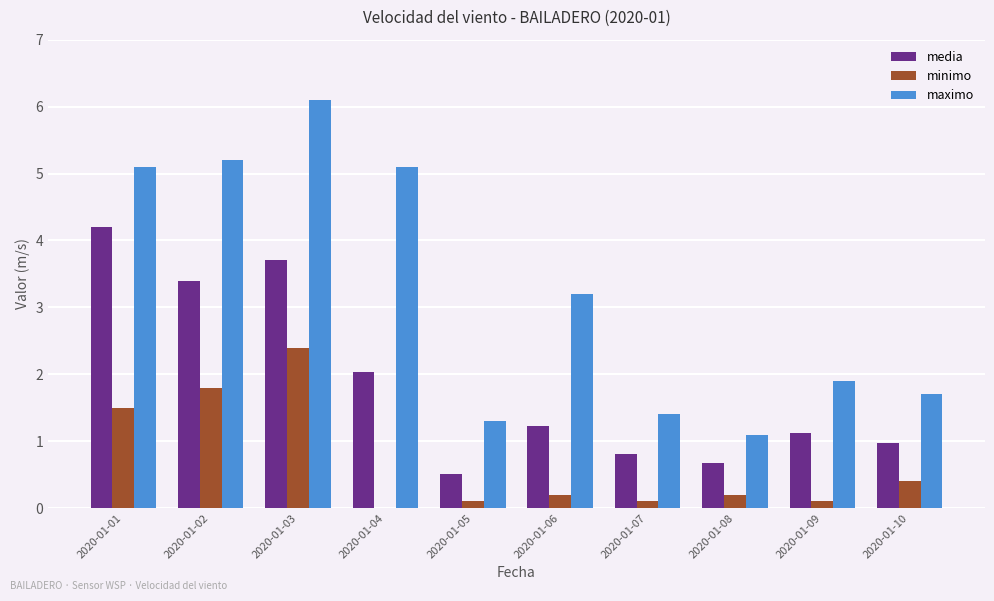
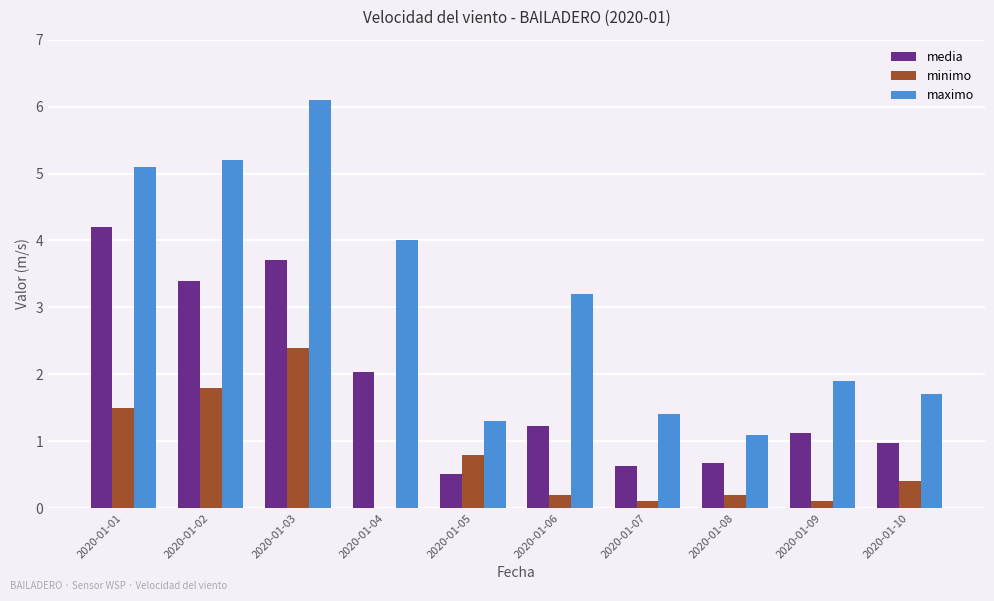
maximo, 2020-01-04: 5.1 -> 4.0
minimo, 2020-01-05: 0.1 -> 0.8
media, 2020-01-07: 0.8 -> 0.6
